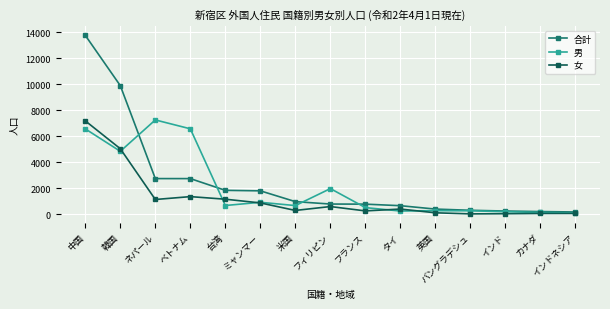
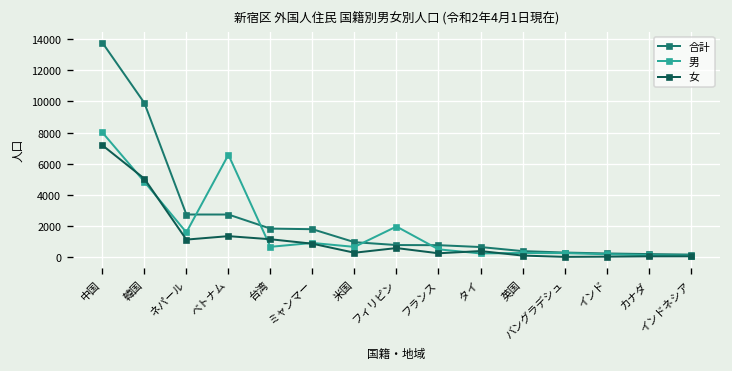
男, 中国: 6600 -> 8000
男, ネパール: 7300 -> 1600
